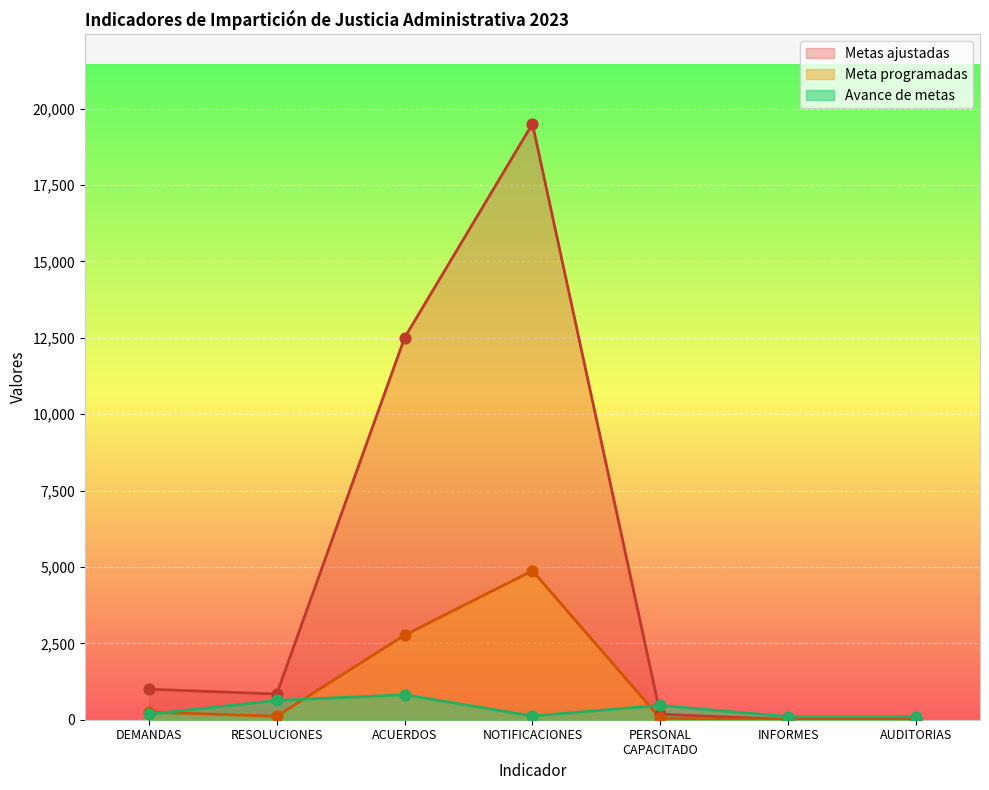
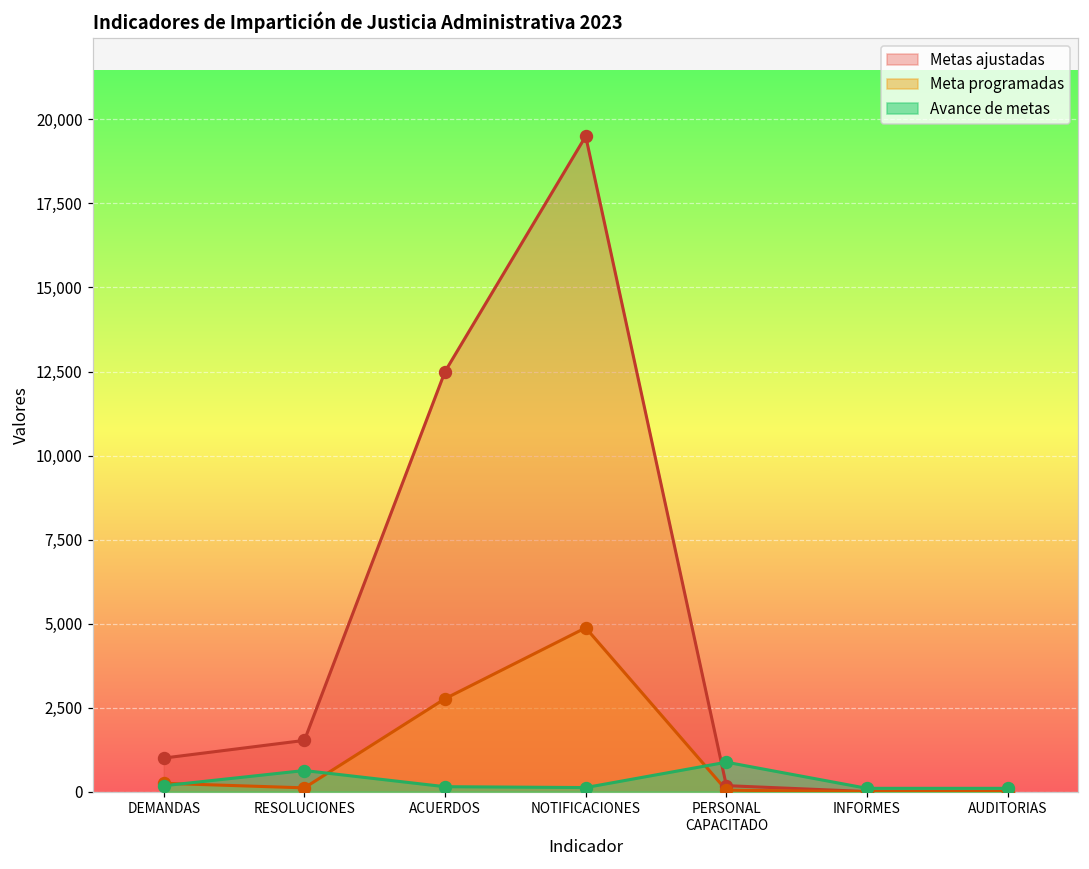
Metas ajustadas, RESOLUCIONES: 800 -> 1,500
Avance de metas, ACUERDOS: 800 -> 100
Avance de metas, PERSONAL CAPACITADO: 500 -> 900
